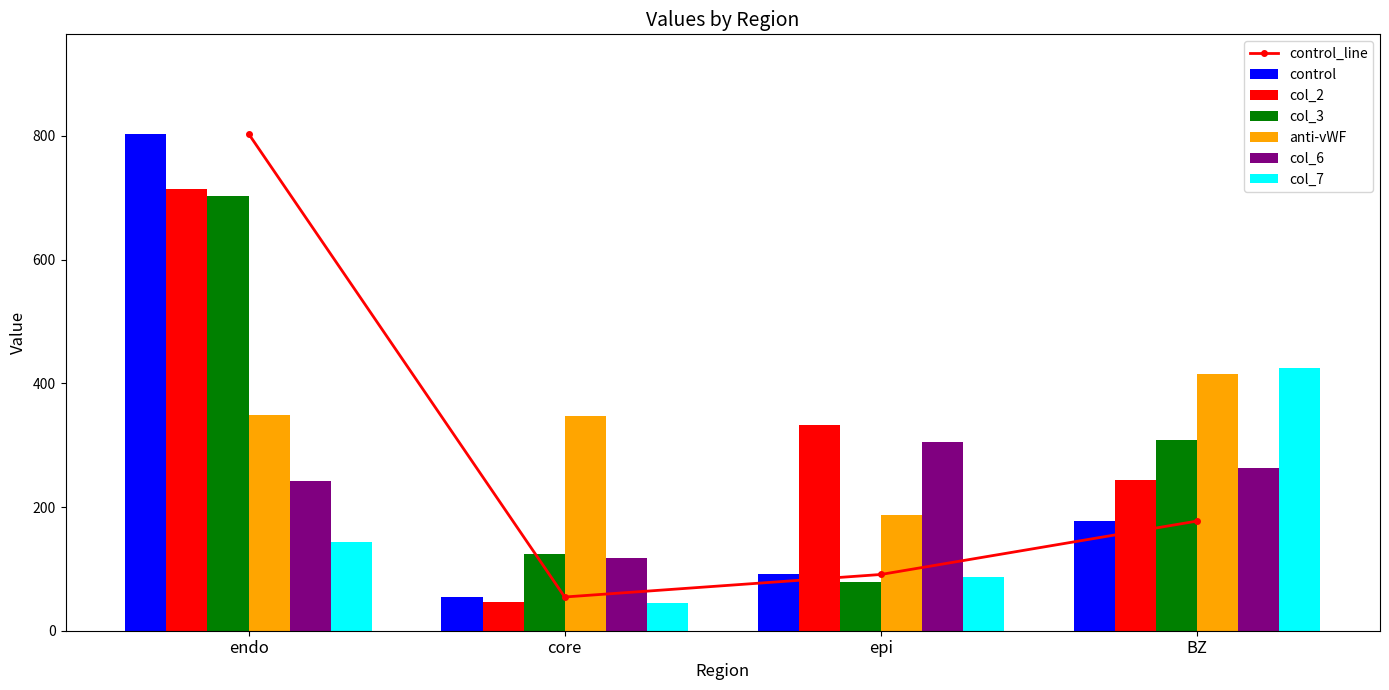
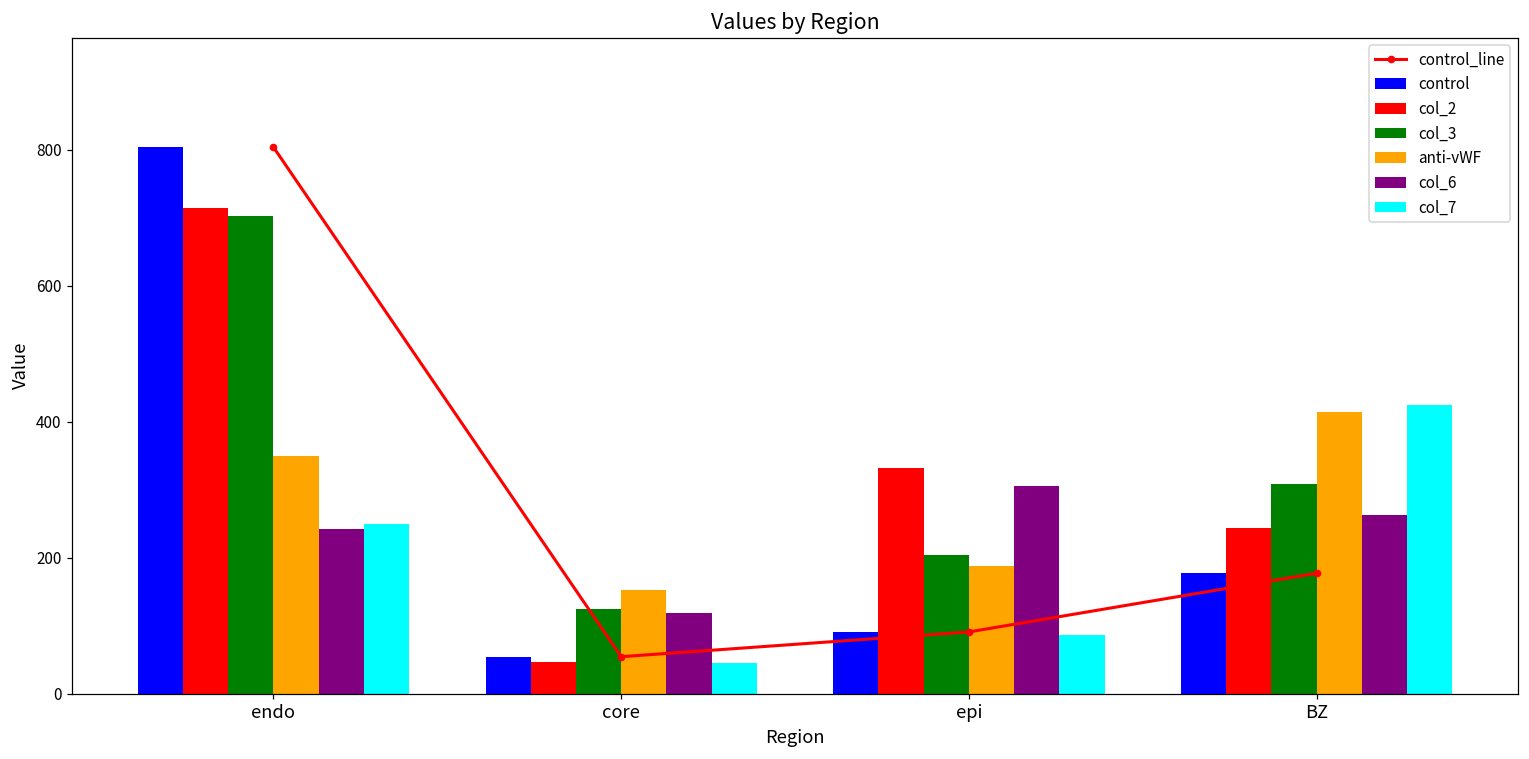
col_7, endo: 140 -> 250
anti-vWF, core: 350 -> 150
col_3, epi: 80 -> 200
